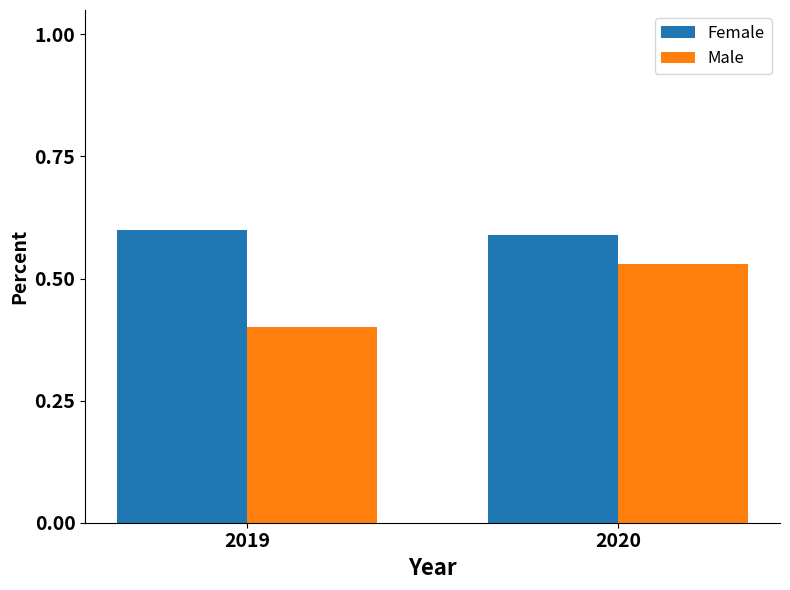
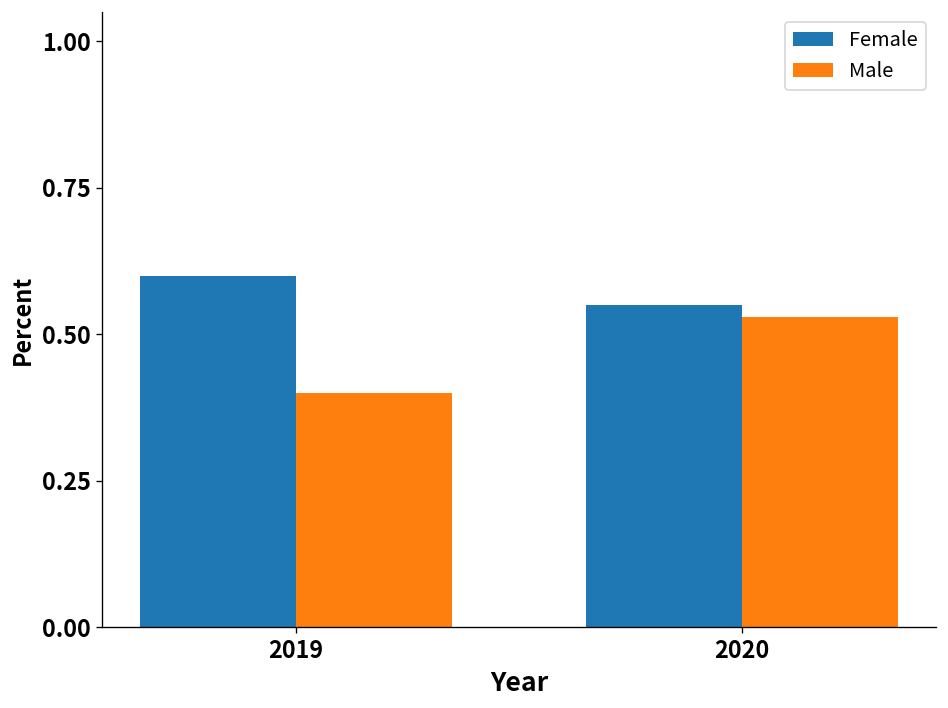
Female, 2020: 0.59 -> 0.55
